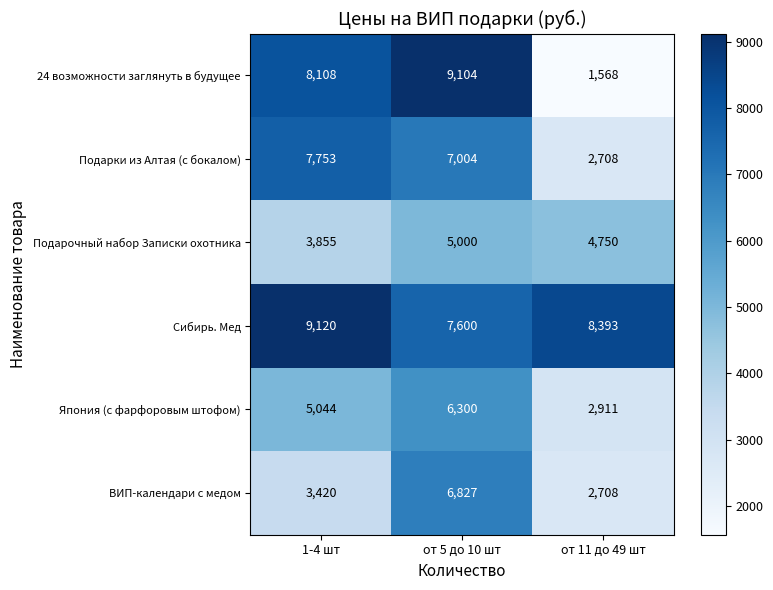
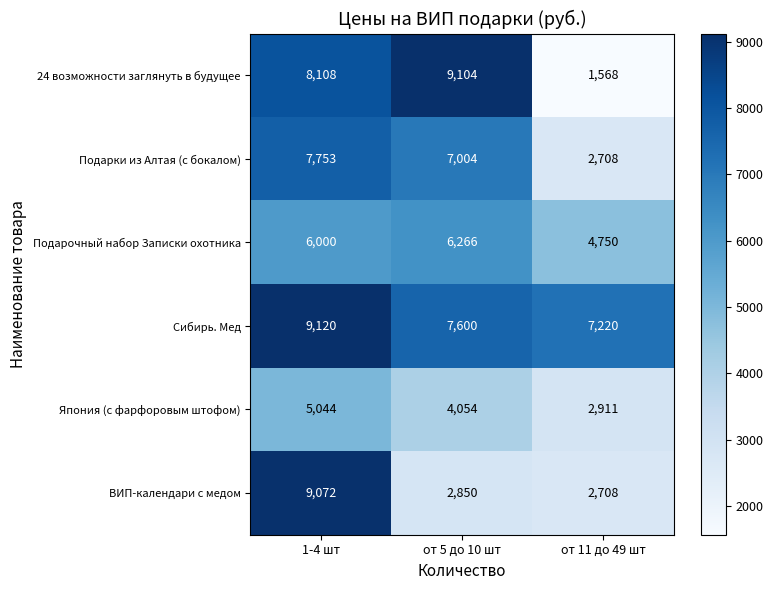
Подарочный набор Записки охотника, 1-4 шт: 3,855 -> 6,000
Подарочный набор Записки охотника, от 5 до 10 шт: 5,000 -> 6,266
Сибирь. Мед, от 11 до 49 шт: 8,393 -> 7,220
Япония (с фарфоровым штофом), от 5 до 10 шт: 6,300 -> 4,054
ВИП-календари с медом, 1-4 шт: 3,420 -> 9,072
ВИП-календари с медом, от 5 до 10 шт: 6,827 -> 2,850
